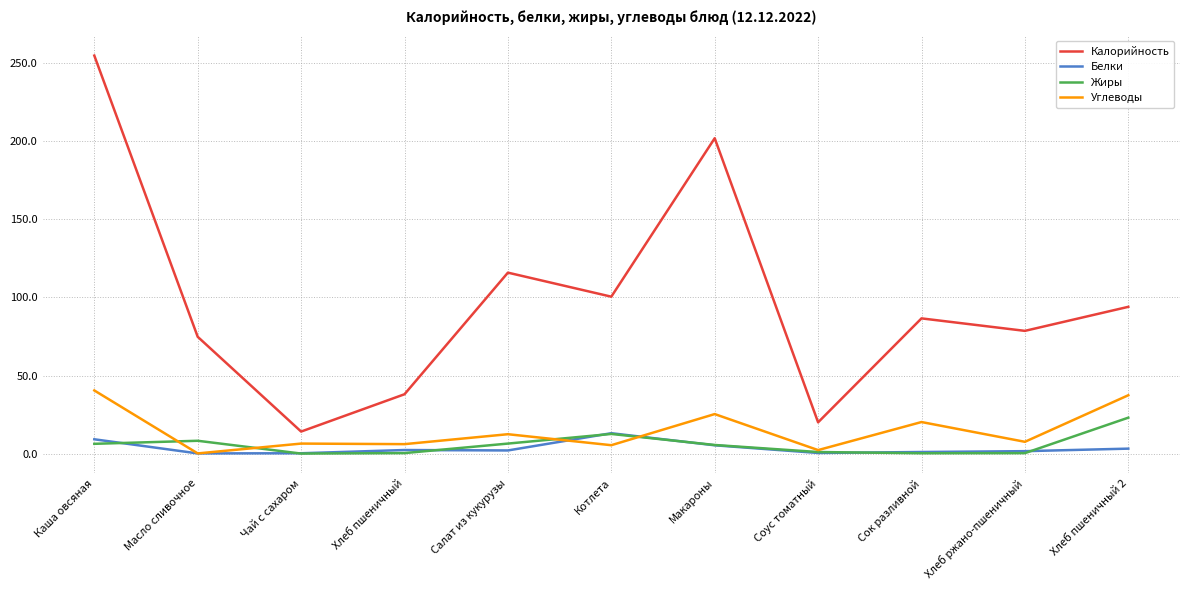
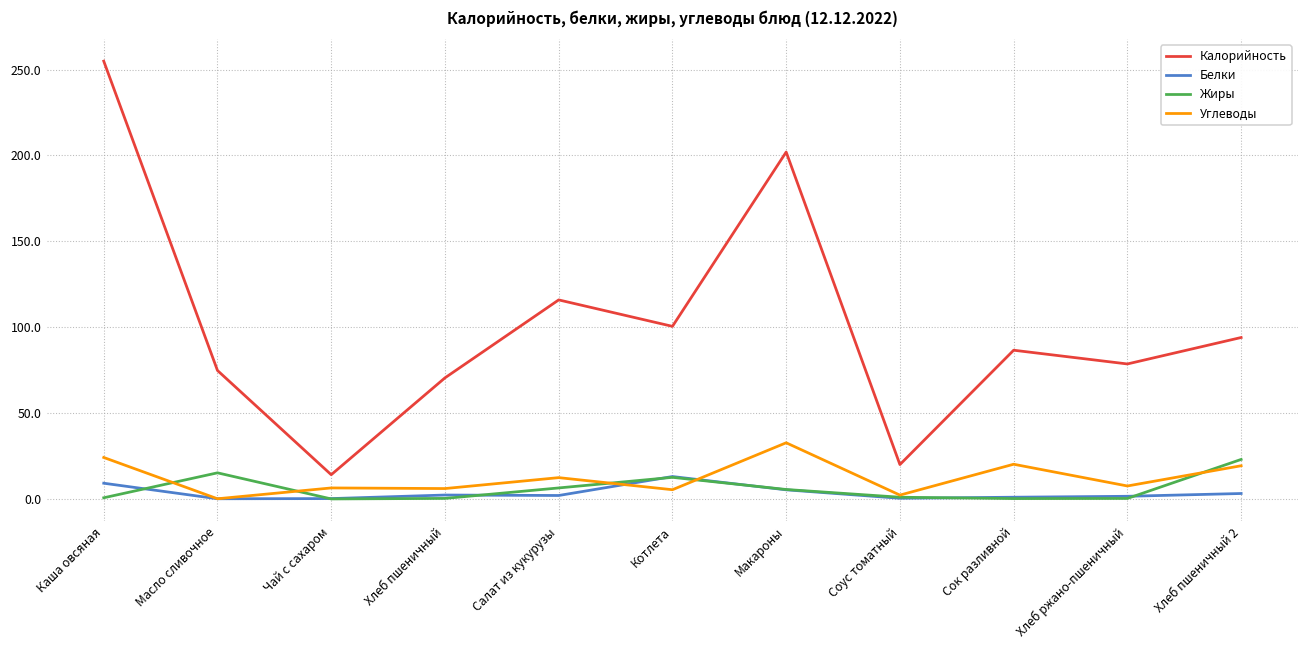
Жиры, Каша овсяная: 6 -> 1
Углеводы, Каша овсяная: 40 -> 24
Жиры, Масло сливочное: 8 -> 15
Калорийность, Хлеб пшеничный: 38 -> 71
Углеводы, Макароны: 25 -> 33
Углеводы, Хлеб пшеничный 2: 37 -> 19
